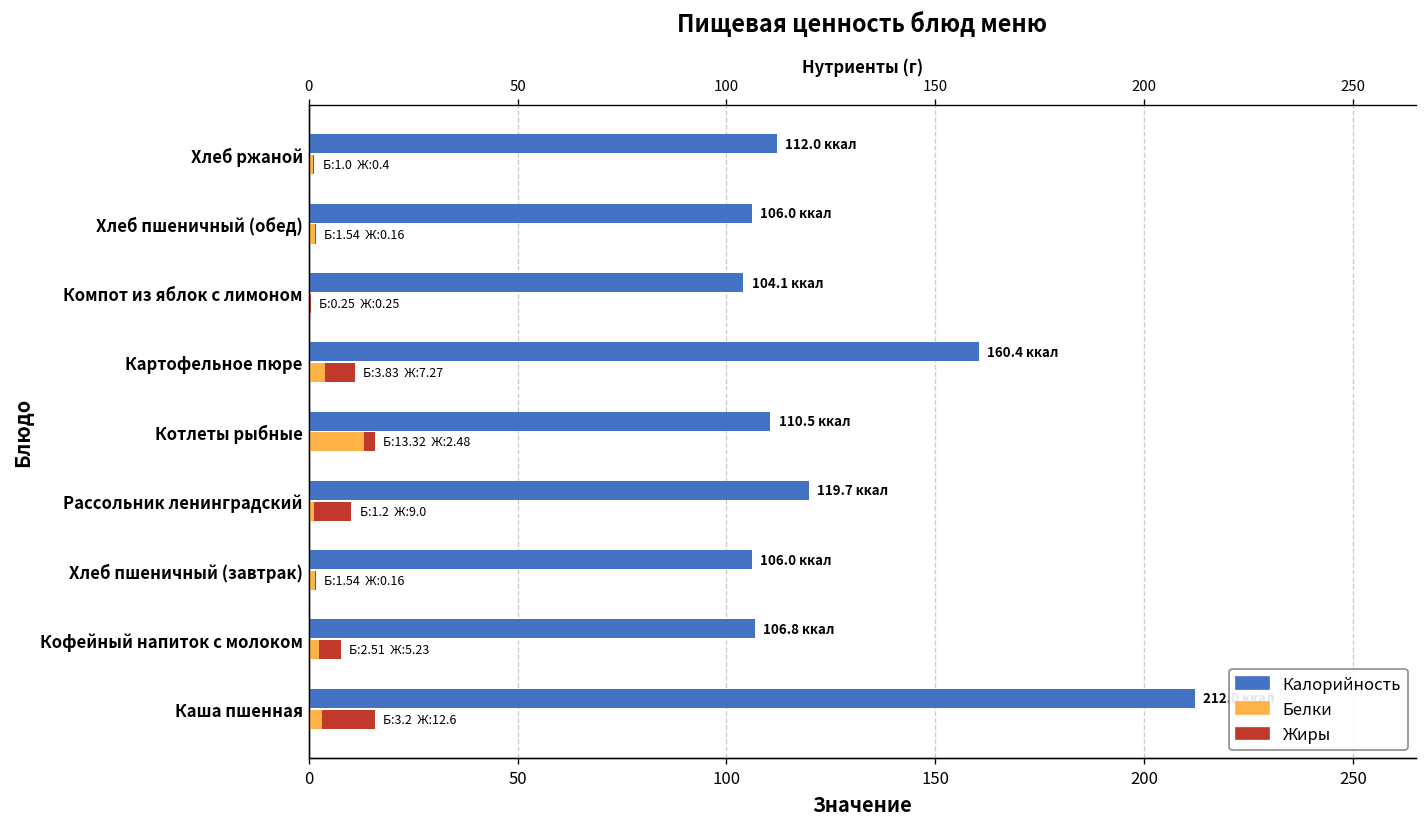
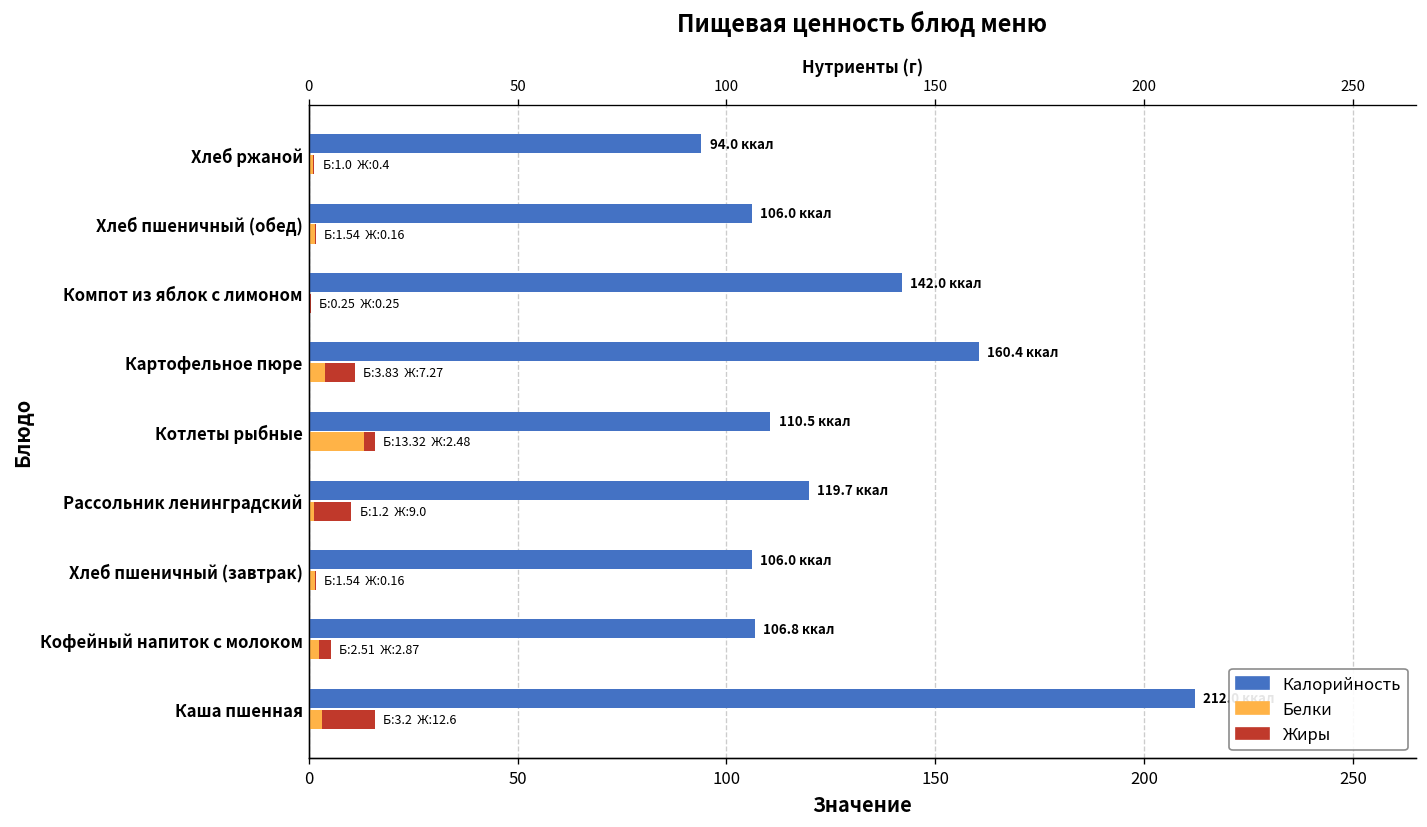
Калорийность, Хлеб ржаной: 112.0 -> 94.0
Калорийность, Компот из яблок с лимоном: 104.1 -> 142.0
Жиры, Кофейный напиток с молоком: 5.23 -> 2.87
